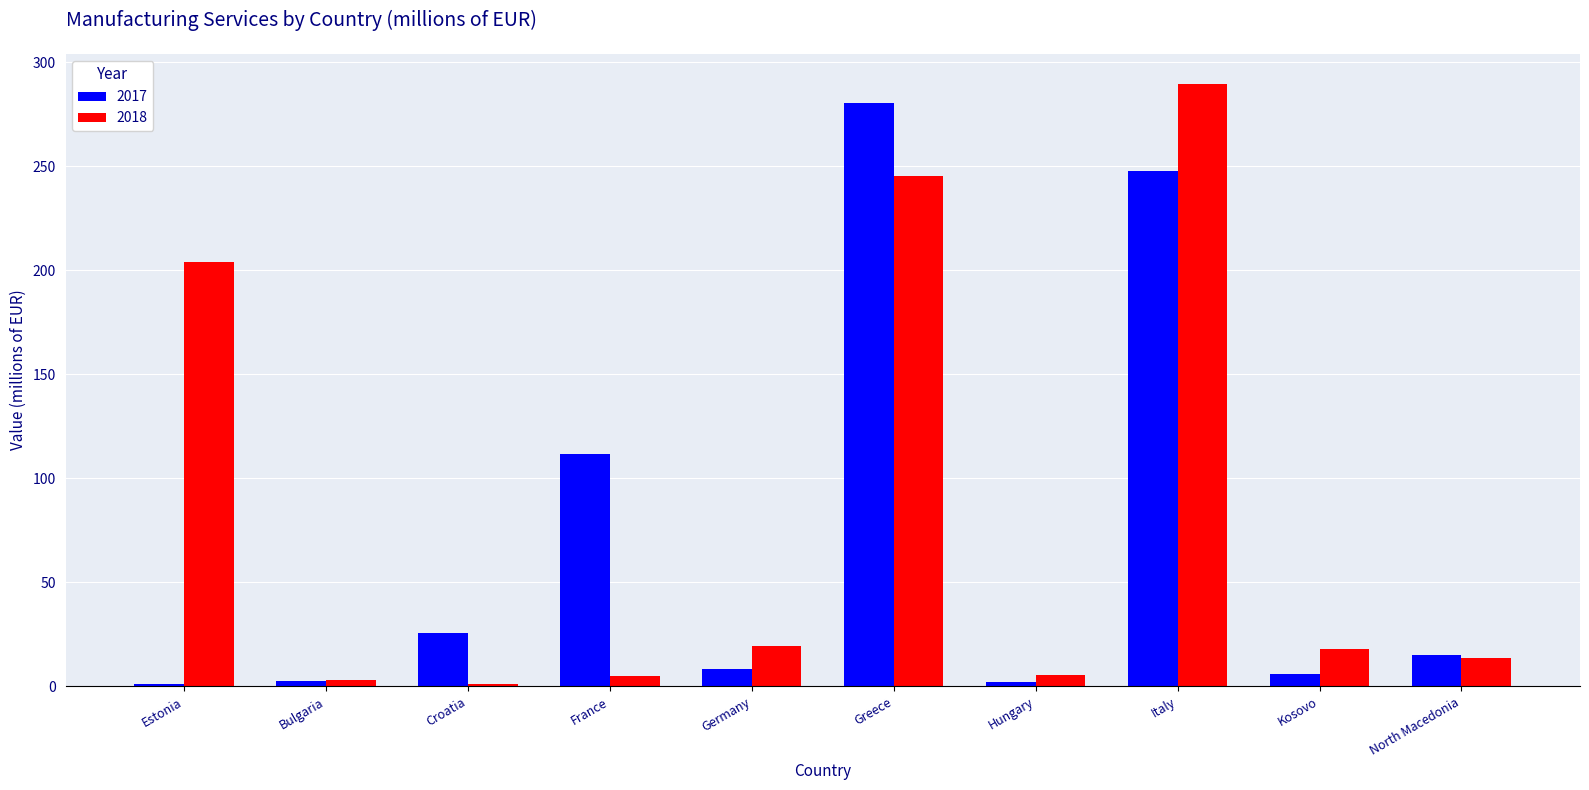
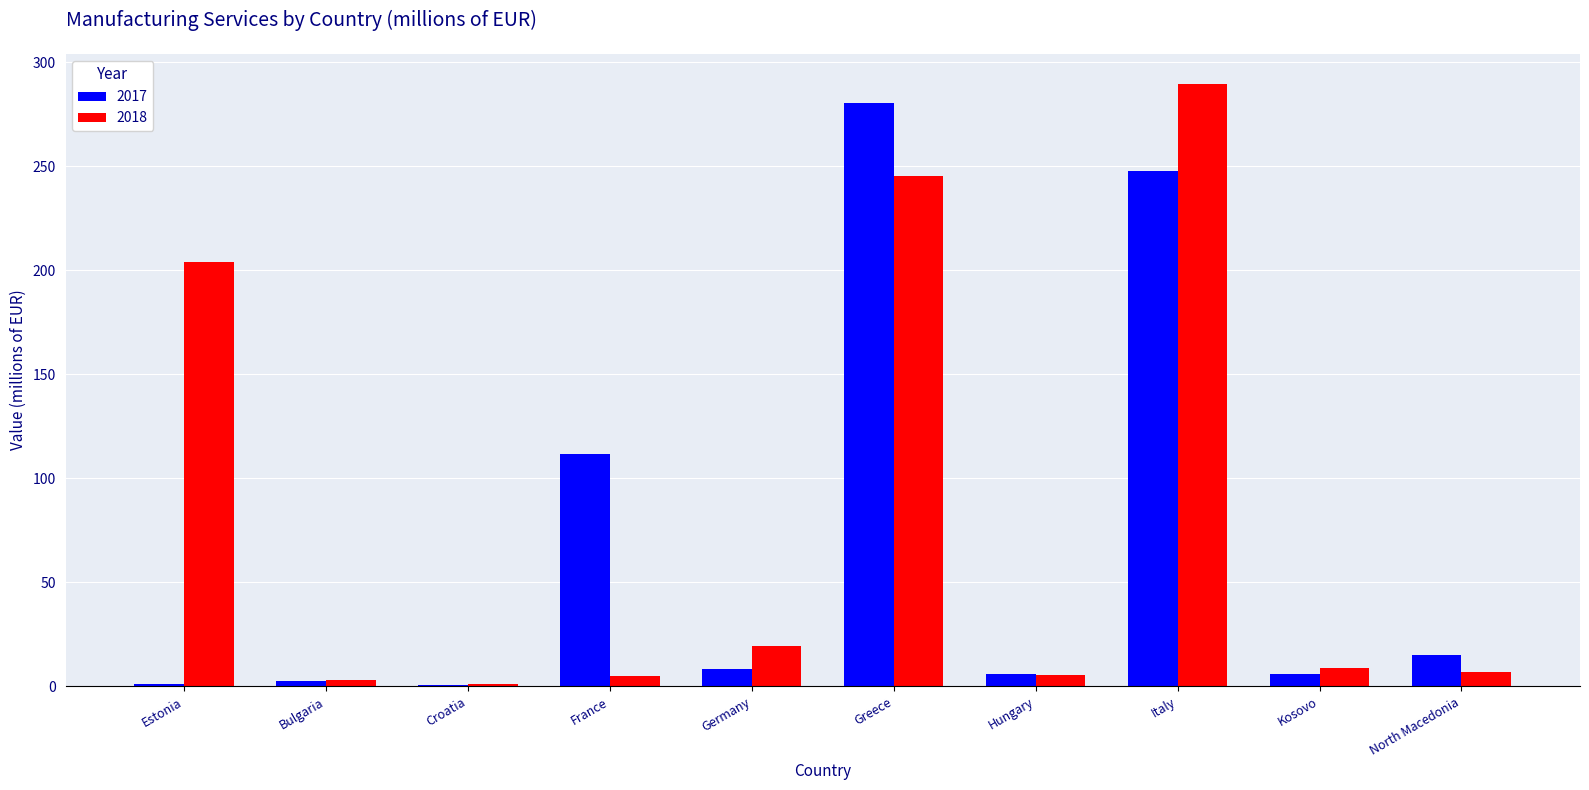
2017, Croatia: 26 -> 1
2017, Hungary: 2 -> 6
2018, Kosovo: 18 -> 9
2018, North Macedonia: 14 -> 7
